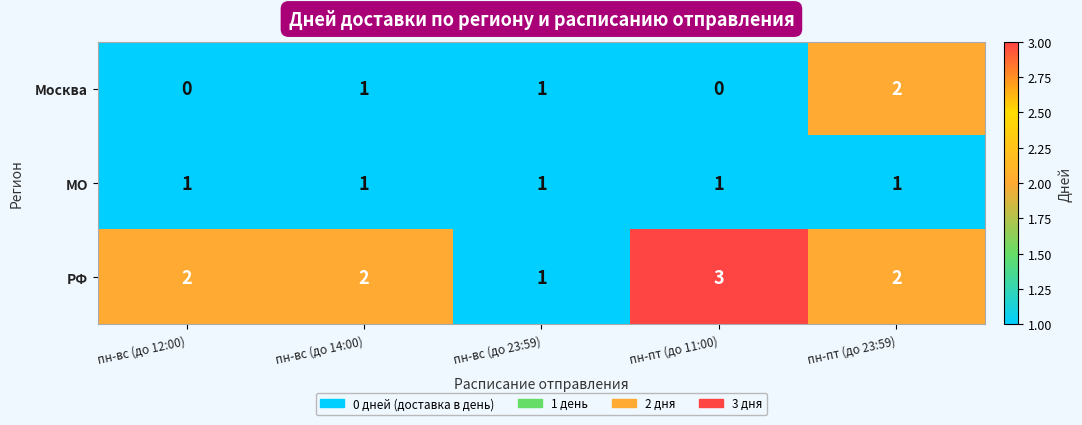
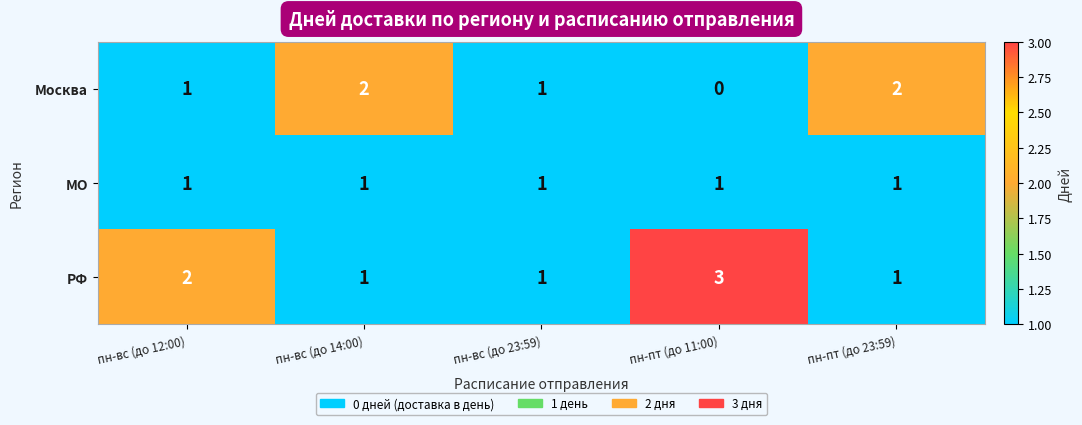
Москва, пн-вс (до 12:00): 0 -> 1
Москва, пн-вс (до 14:00): 1 -> 2
РФ, пн-вс (до 14:00): 2 -> 1
РФ, пн-пт (до 23:59): 2 -> 1
